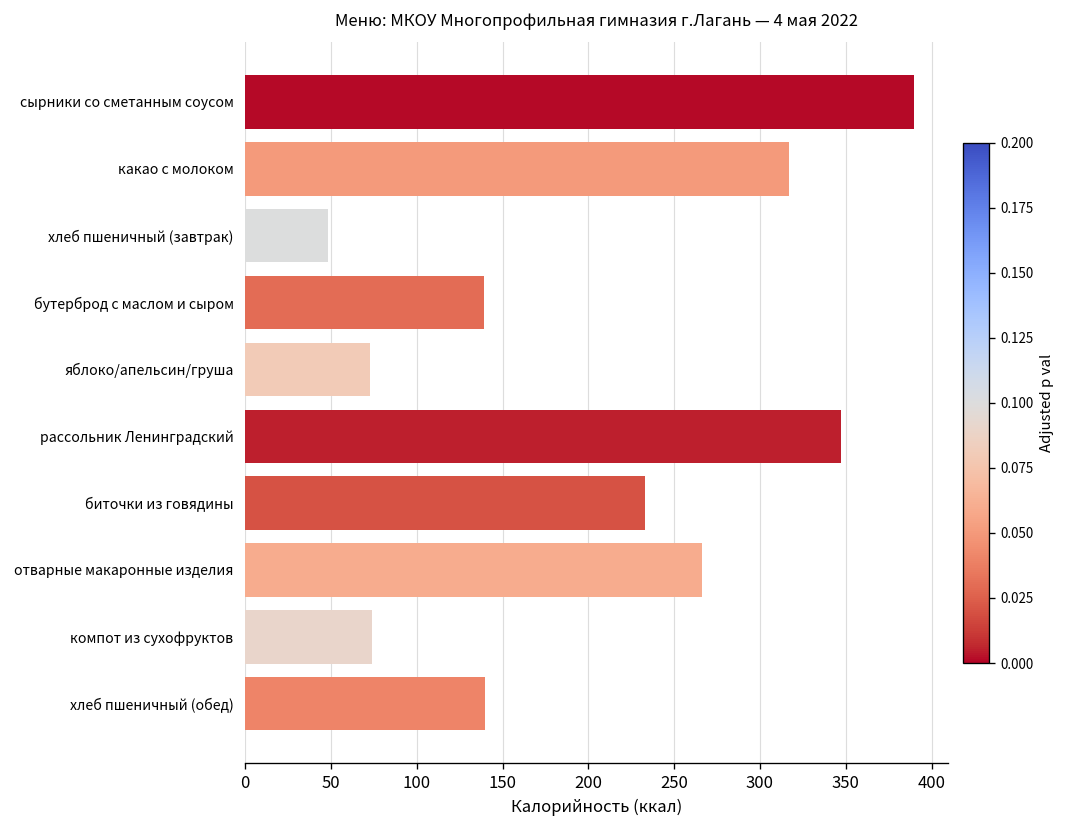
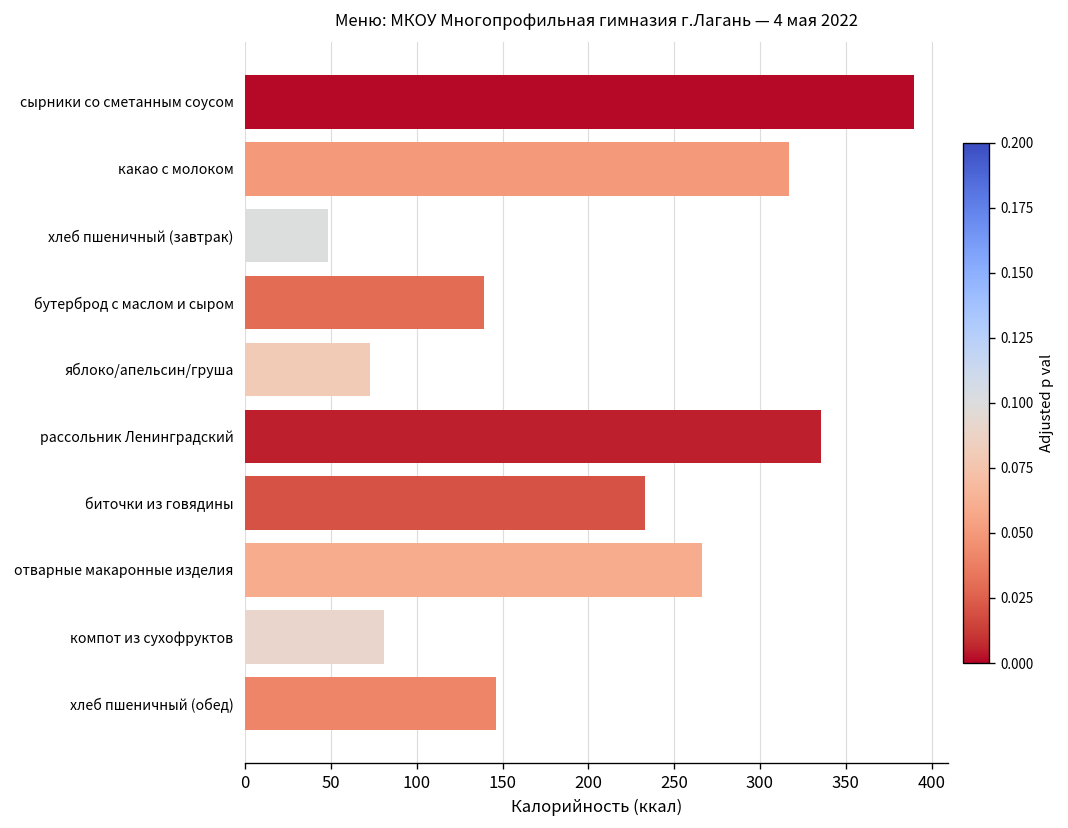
рассольник Ленинградский: 347 -> 335
компот из сухофруктов: 74 -> 81
хлеб пшеничный (обед): 140 -> 146
